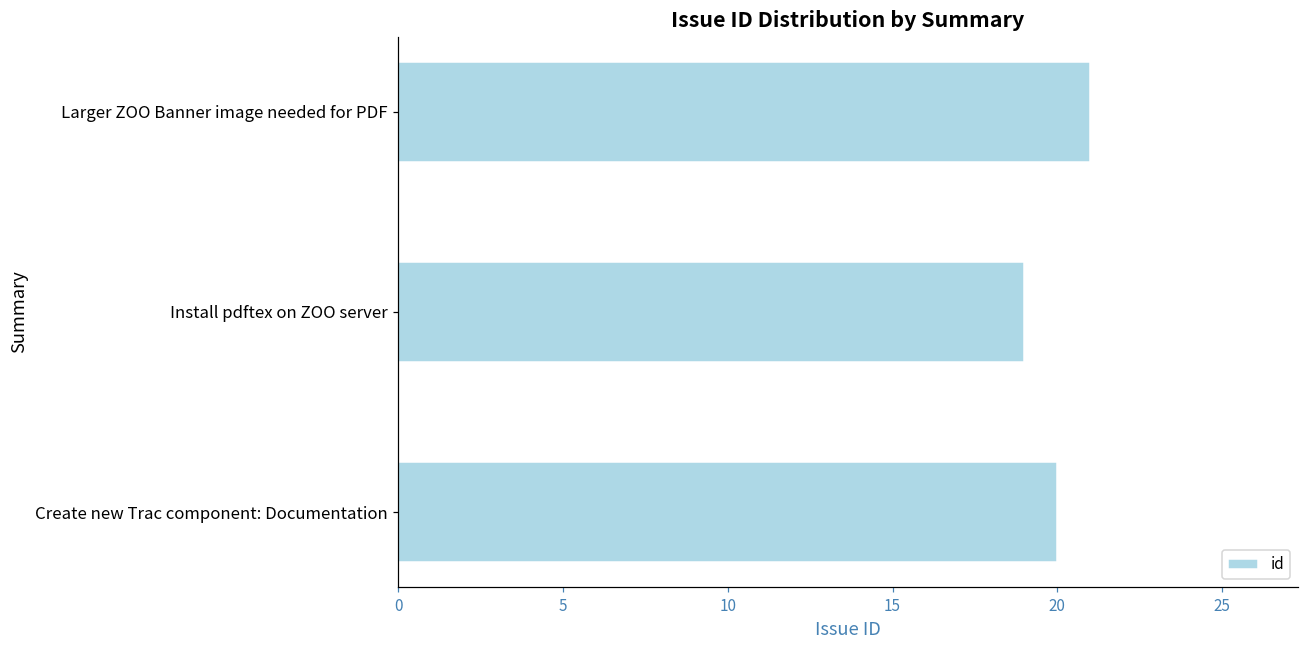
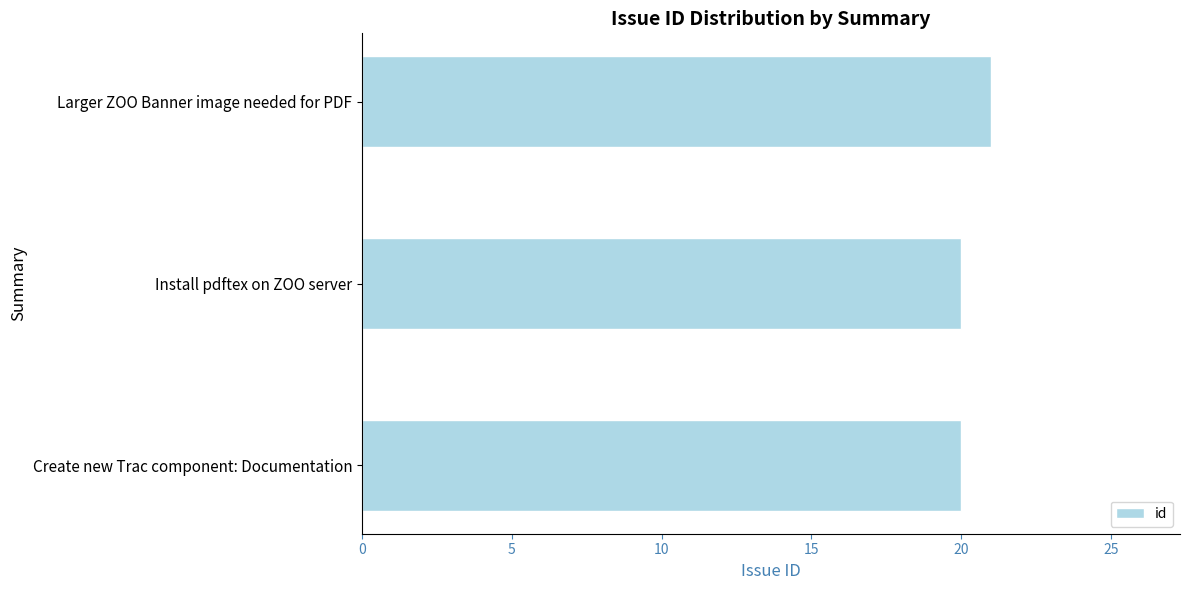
Install pdftex on ZOO server: 19 -> 20
